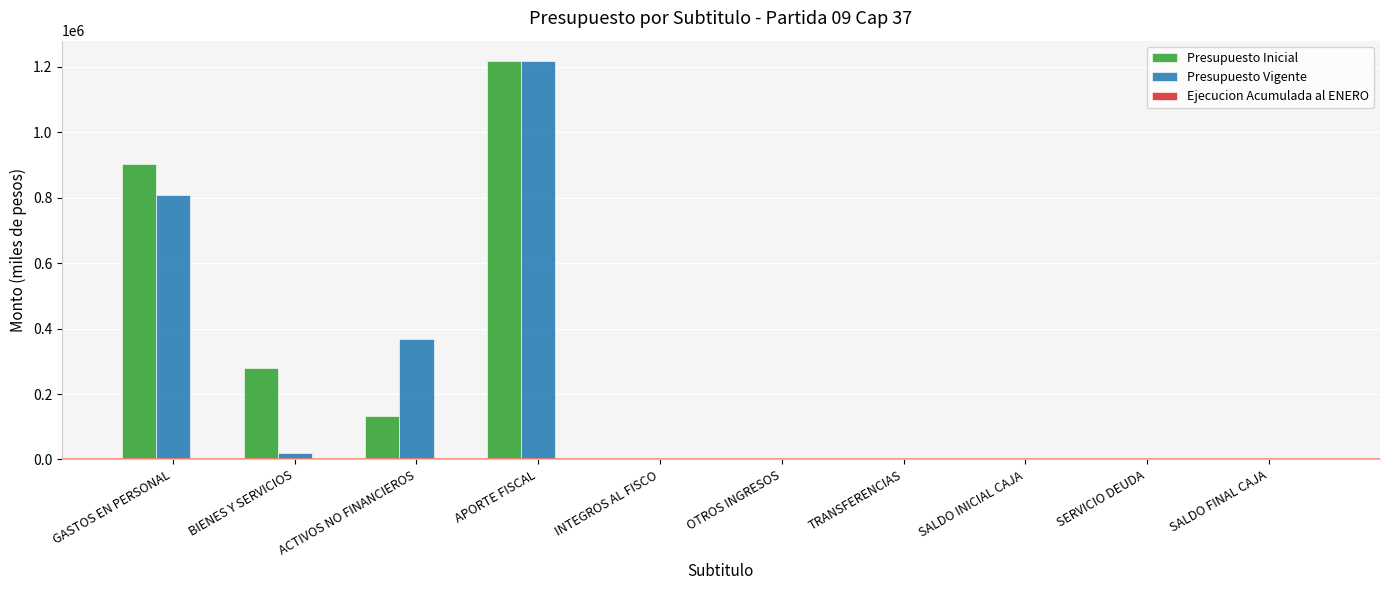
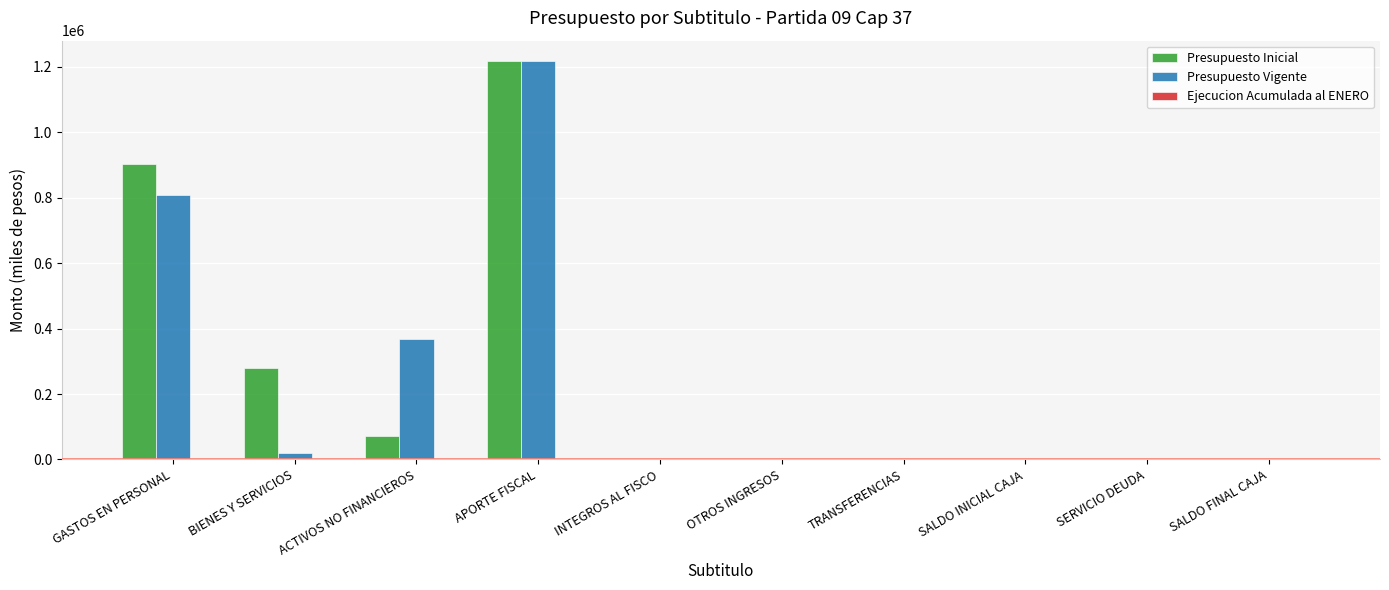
Presupuesto Inicial, ACTIVOS NO FINANCIEROS: 130000 -> 70000
